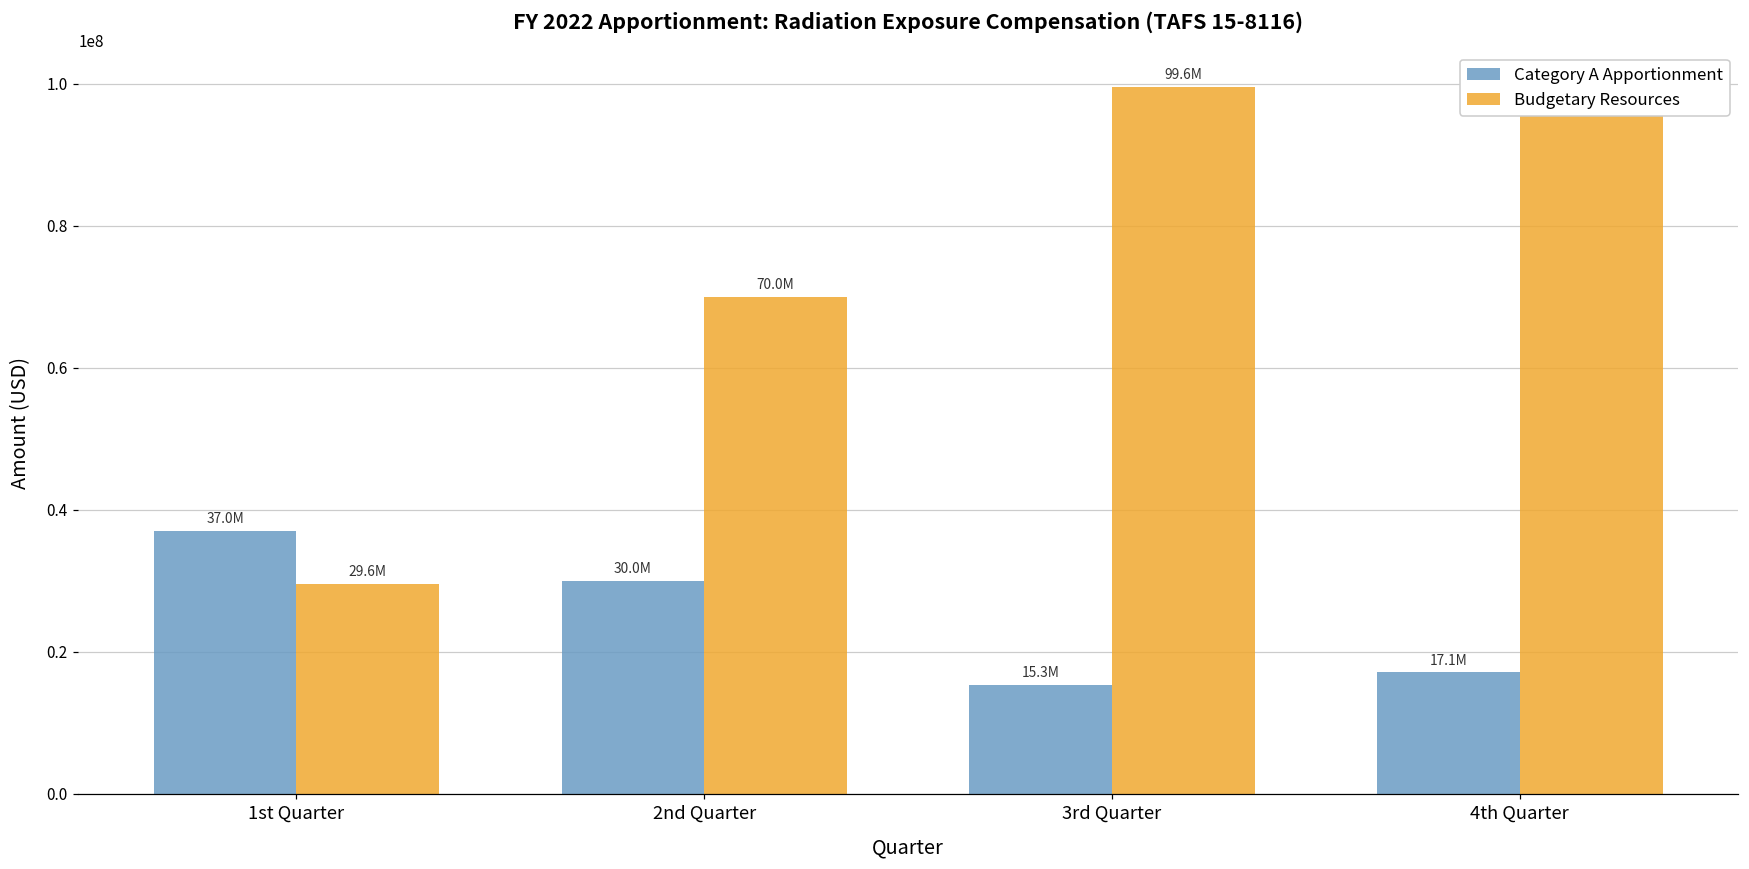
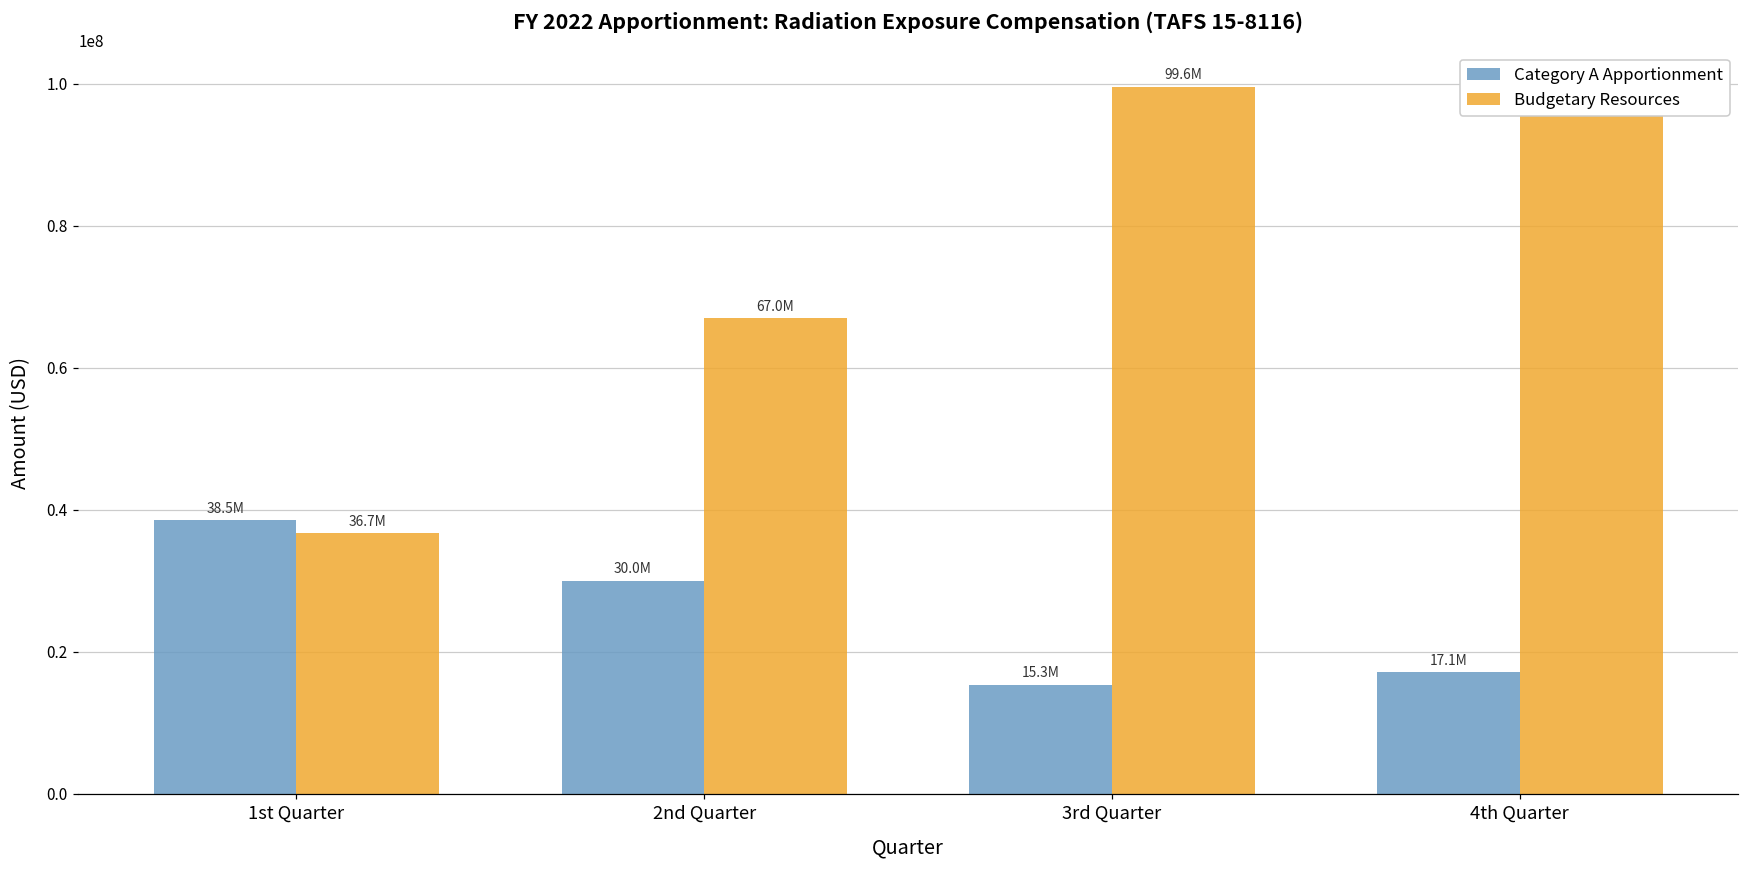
Category A Apportionment, 1st Quarter: 37.0M -> 38.5M
Budgetary Resources, 1st Quarter: 29.6M -> 36.7M
Budgetary Resources, 2nd Quarter: 70.0M -> 67.0M
